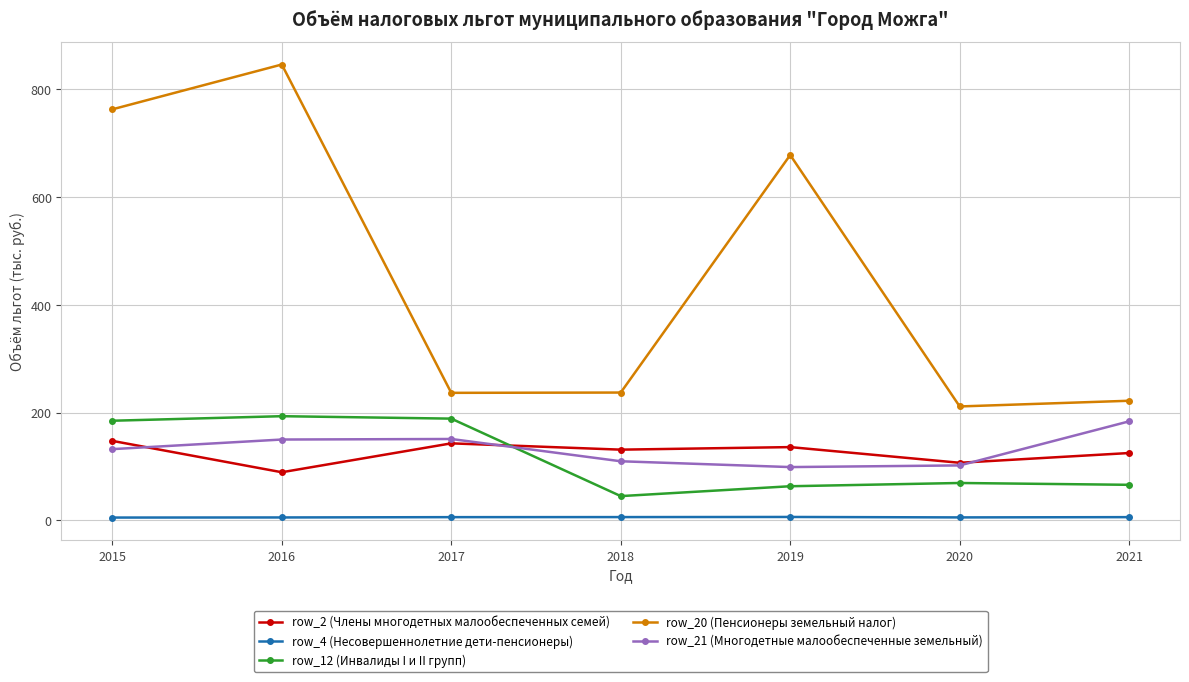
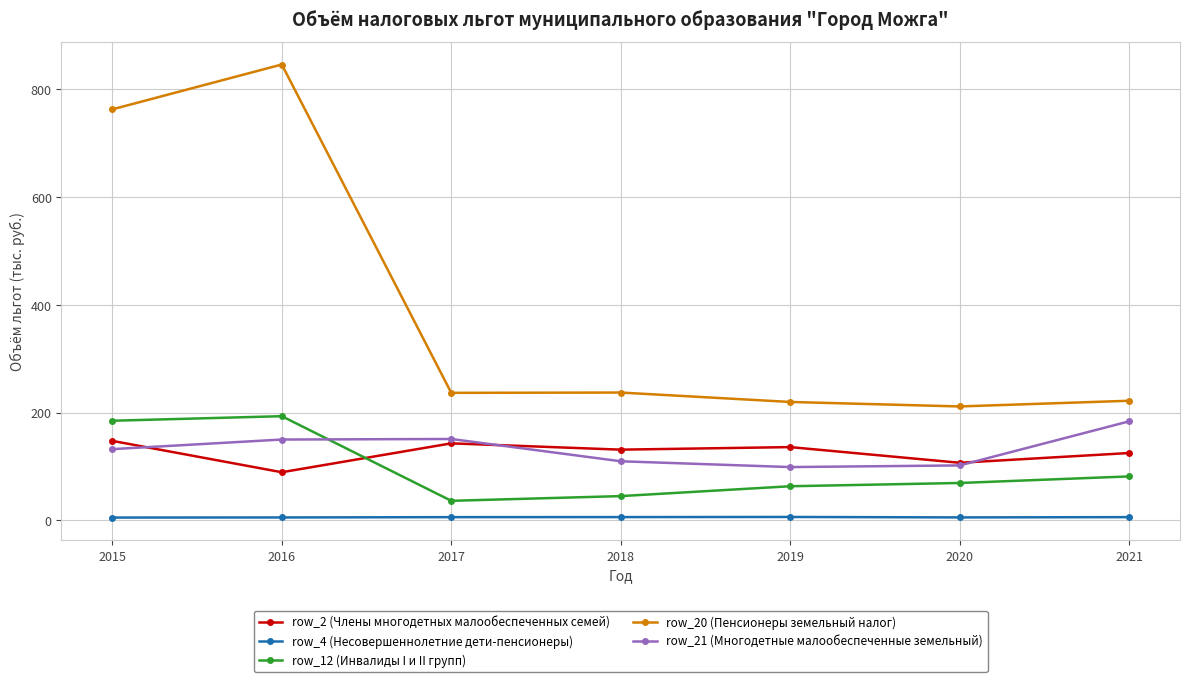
row_12 (Инвалиды I и II групп), 2017: 190 -> 40
row_20 (Пенсионеры земельный налог), 2019: 680 -> 220
row_12 (Инвалиды I и II групп), 2021: 70 -> 80
